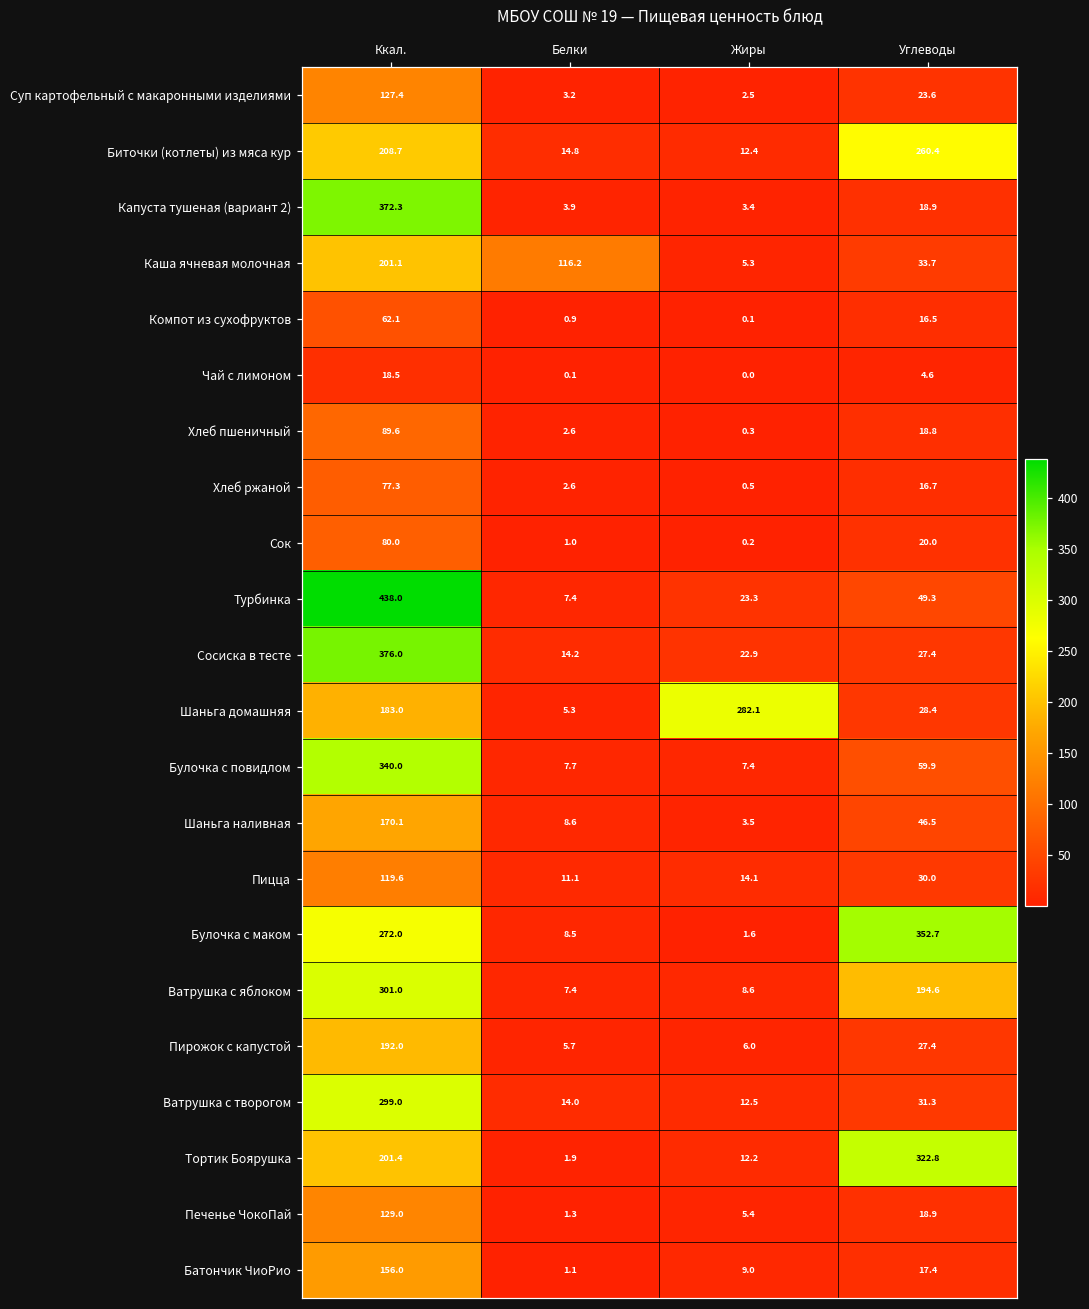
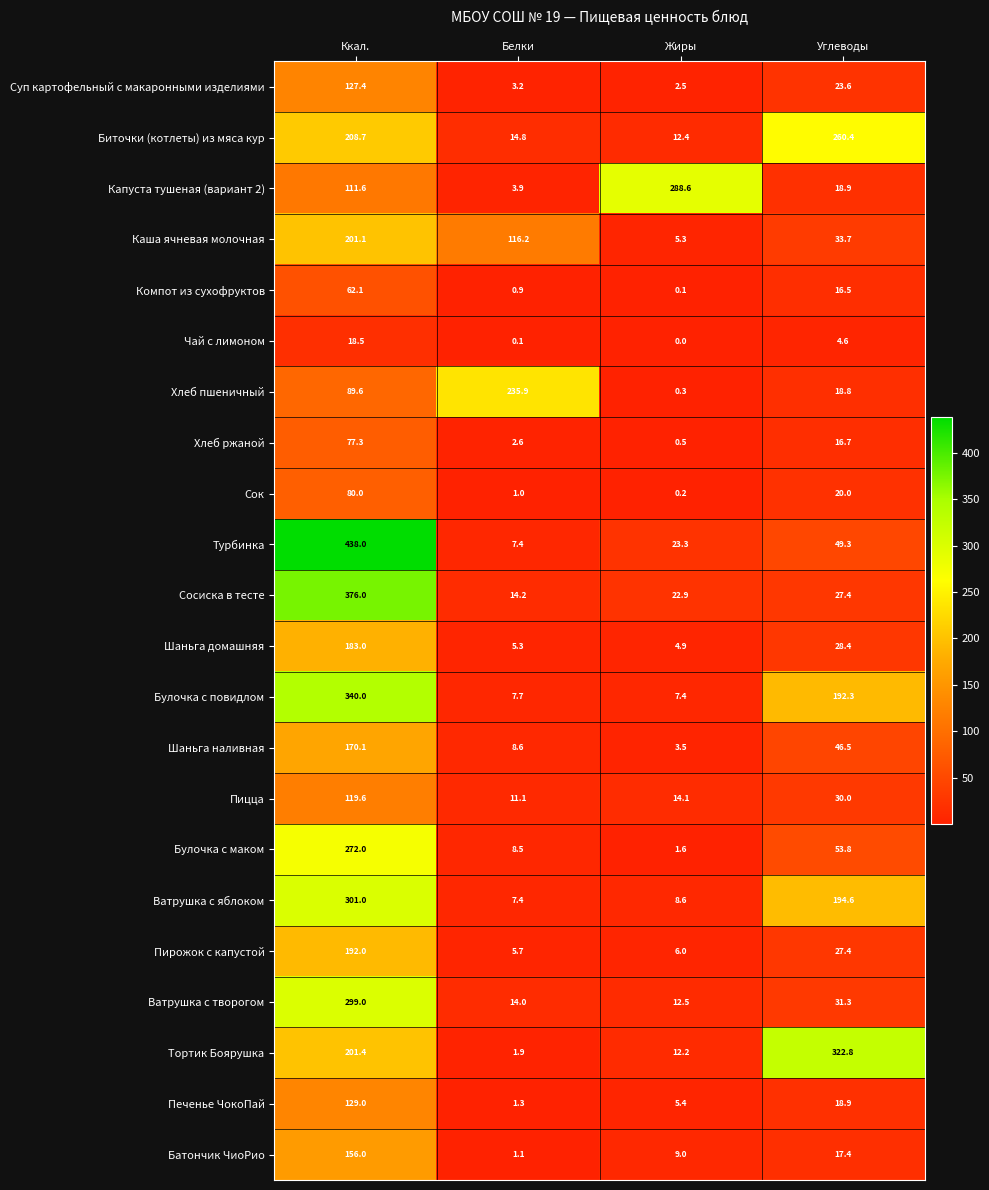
Капуста тушеная (вариант 2), Ккал.: 372.3 -> 111.6
Капуста тушеная (вариант 2), Жиры: 3.4 -> 288.6
Хлеб пшеничный, Белки: 2.6 -> 235.9
Шаньга домашняя, Жиры: 282.1 -> 4.9
Булочка с повидлом, Углеводы: 59.9 -> 192.3
Булочка с маком, Углеводы: 352.7 -> 53.8
